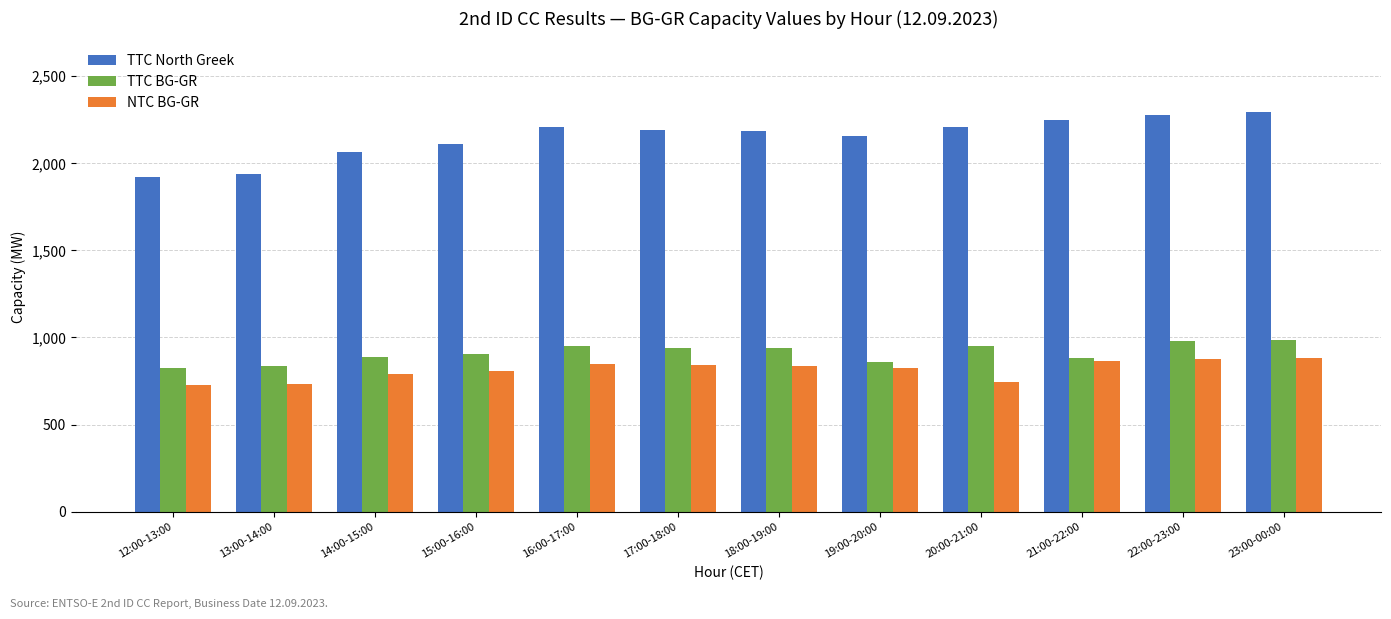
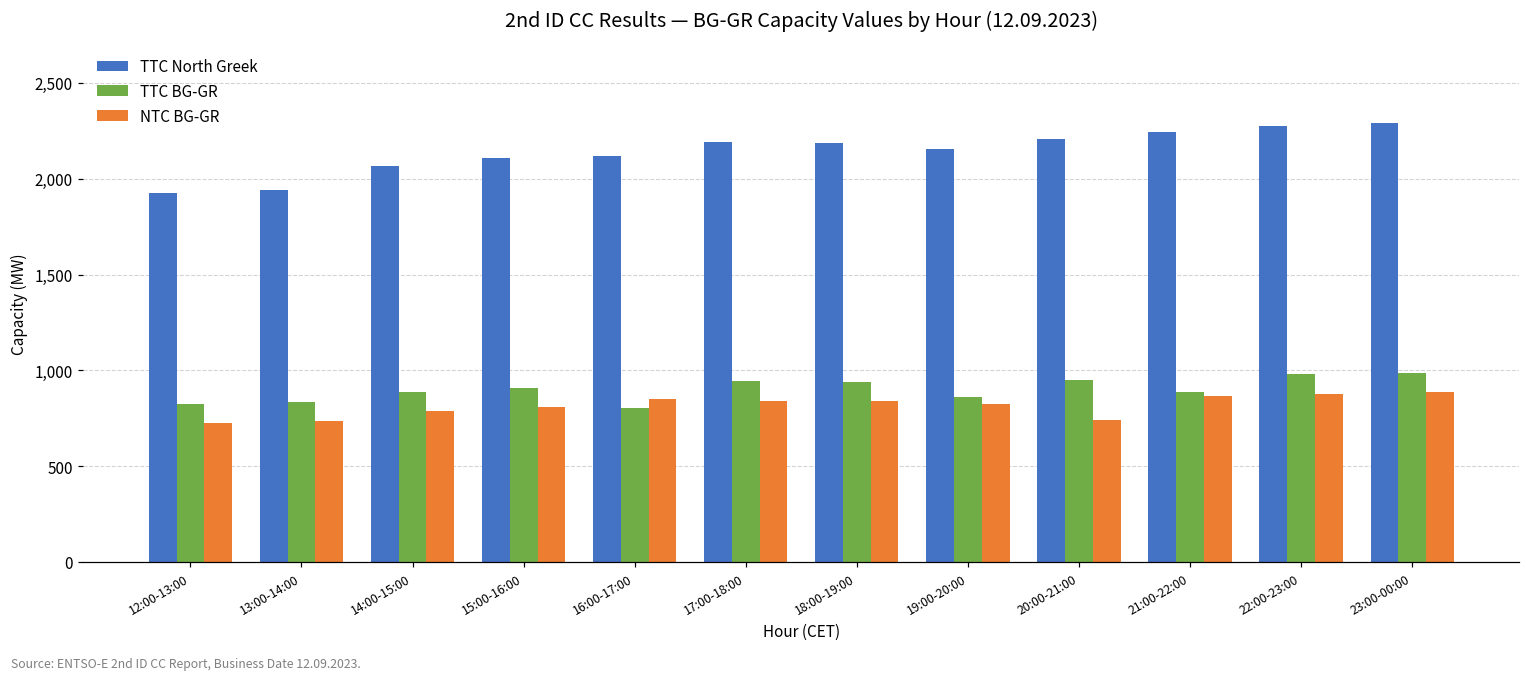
TTC North Greek, 16:00-17:00: 2,210 -> 2,120
TTC BG-GR, 16:00-17:00: 950 -> 800
